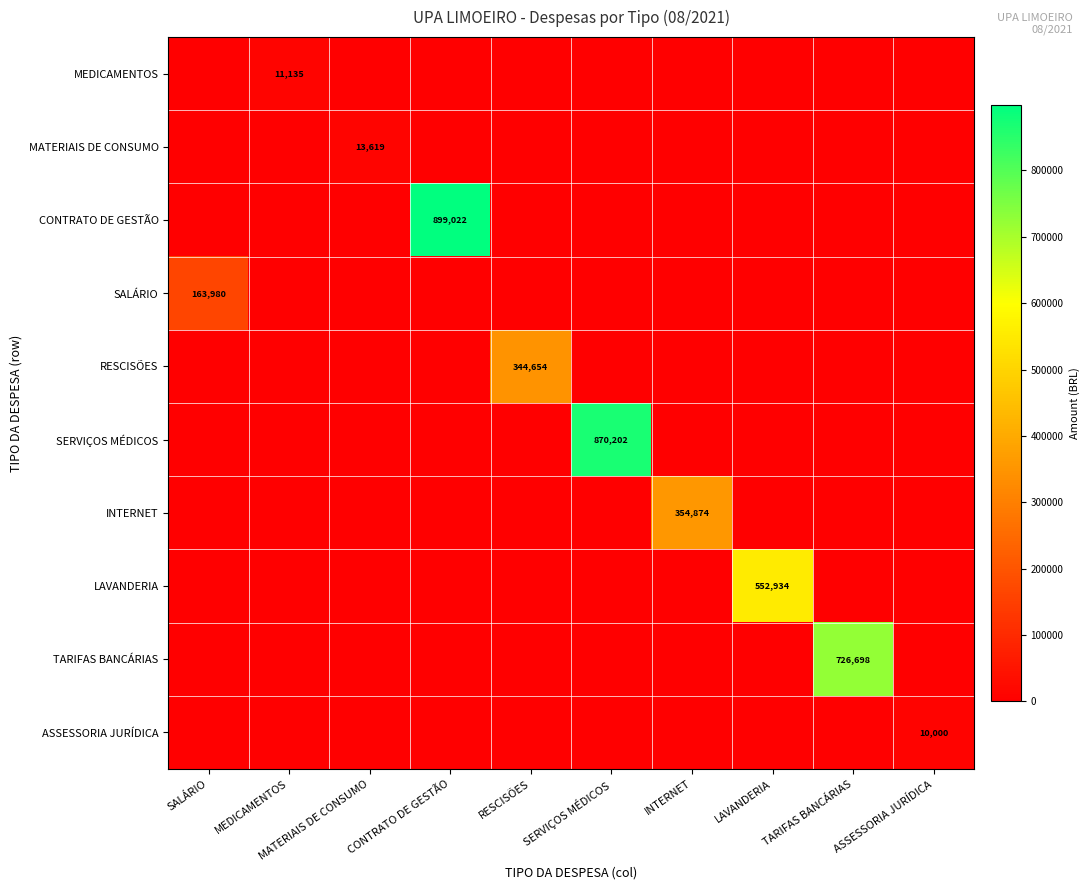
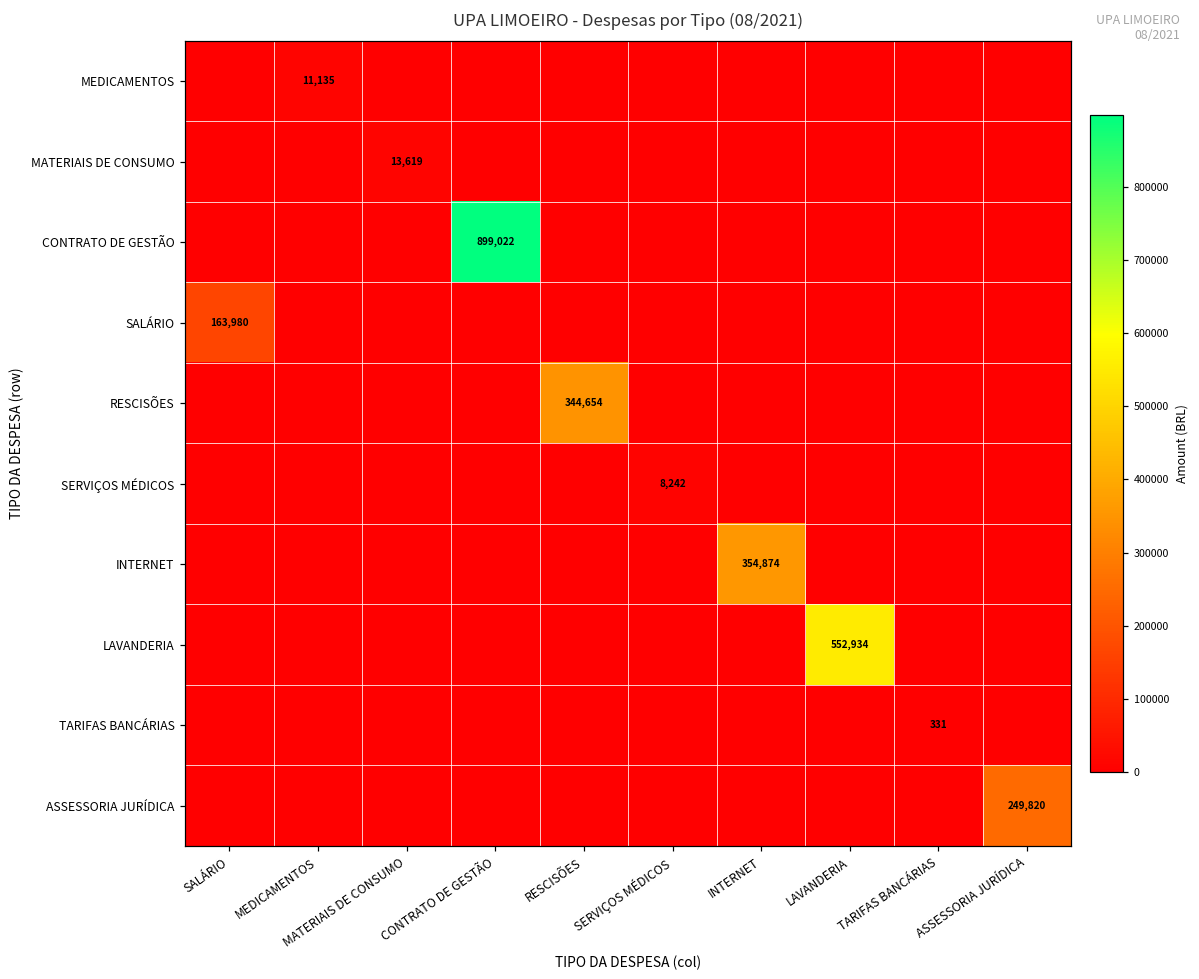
SERVIÇOS MÉDICOS, SERVIÇOS MÉDICOS: 870,202 -> 8,242
TARIFAS BANCÁRIAS, TARIFAS BANCÁRIAS: 726,698 -> 331
ASSESSORIA JURÍDICA, ASSESSORIA JURÍDICA: 10,000 -> 249,820
